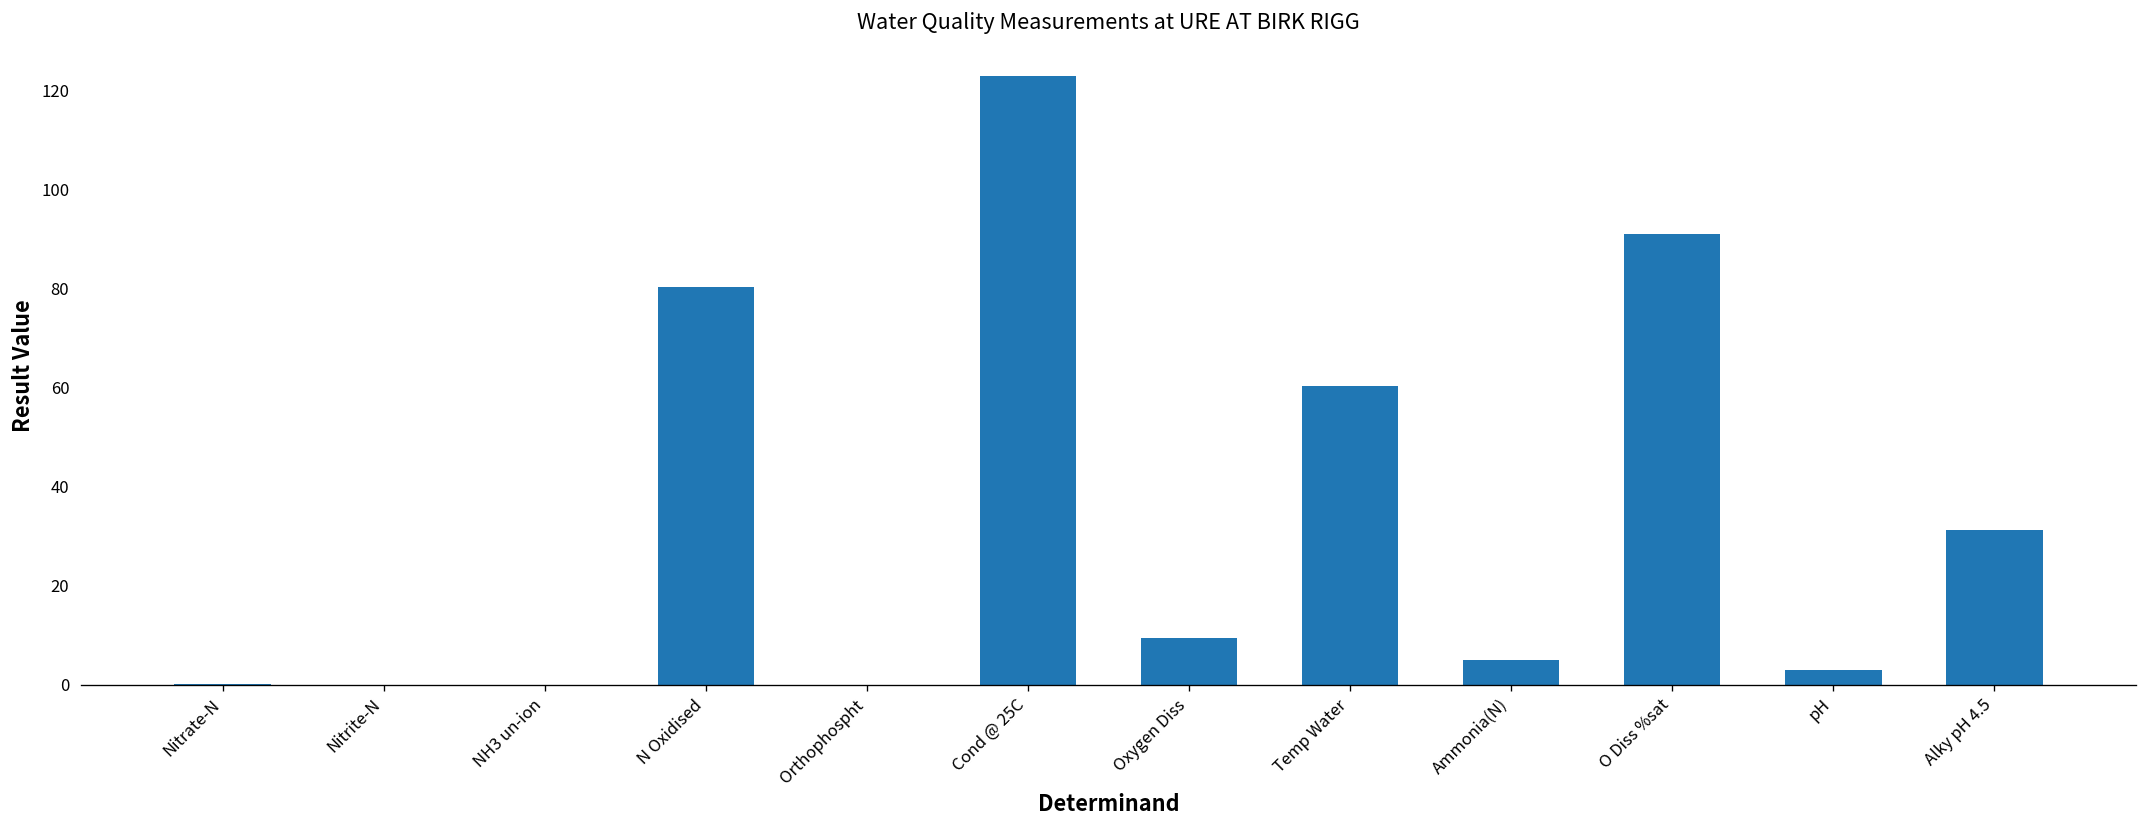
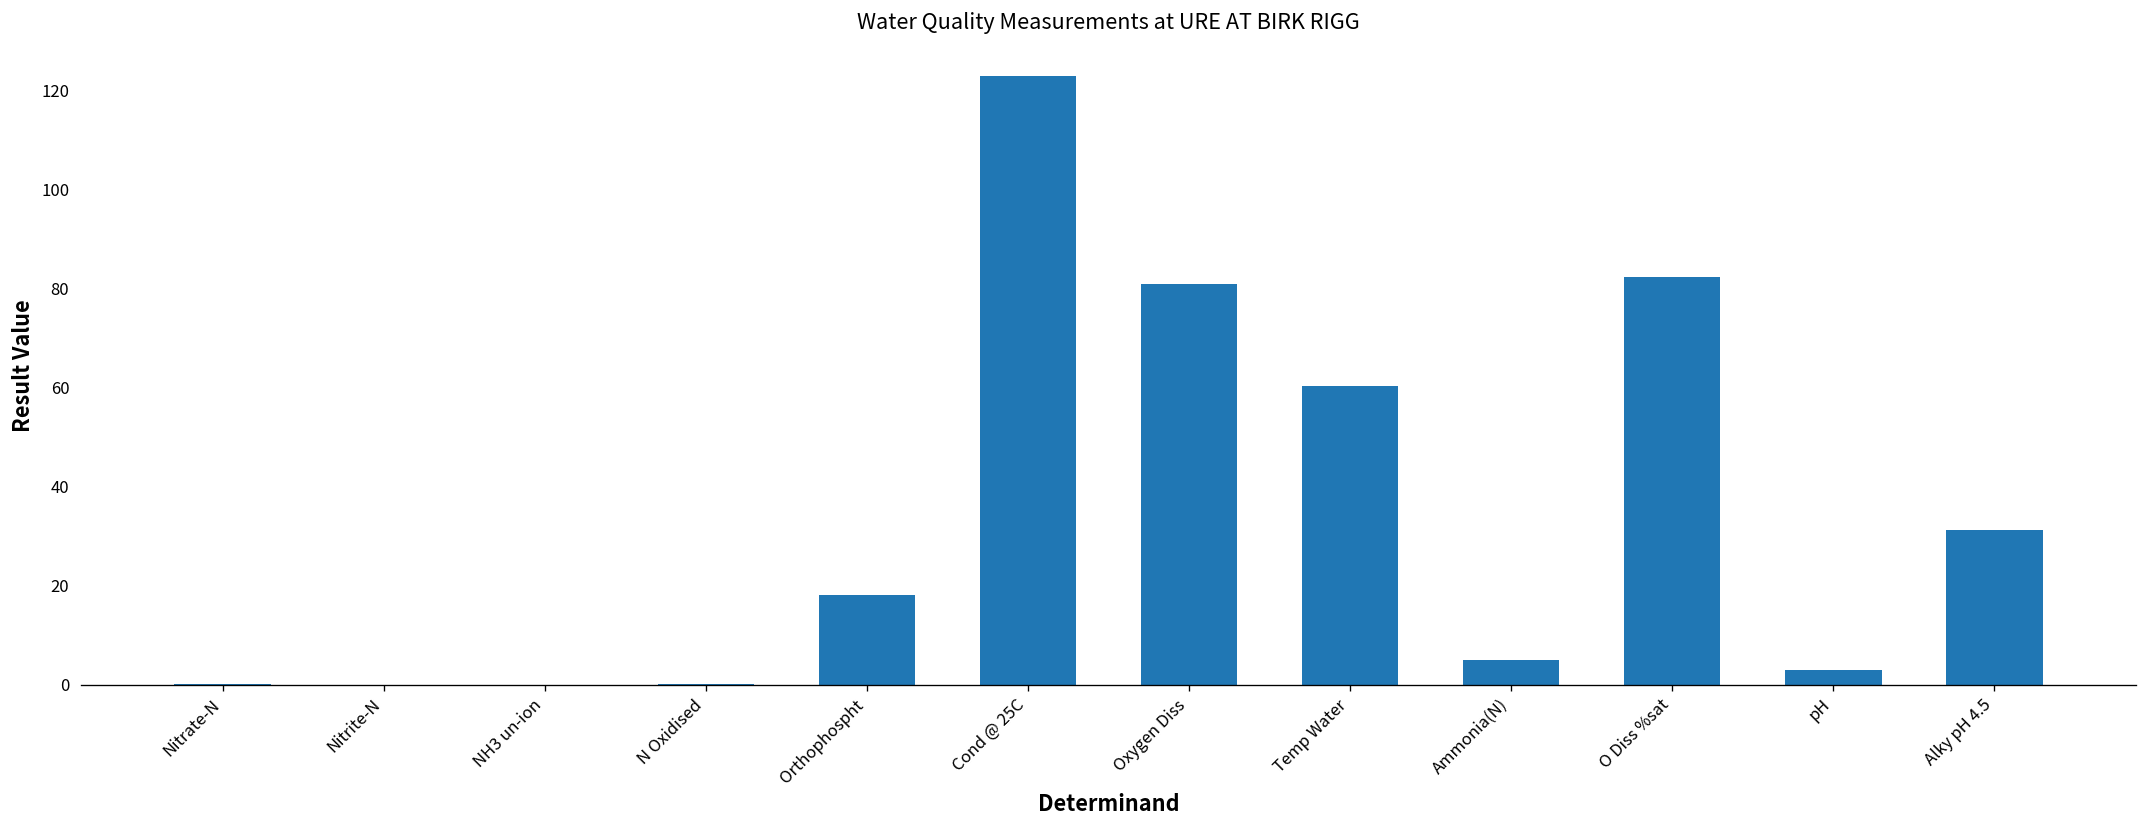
N Oxidised: 80 -> 0
Orthophospht: 0 -> 18
Oxygen Diss: 10 -> 81
O Diss %sat: 91 -> 82
